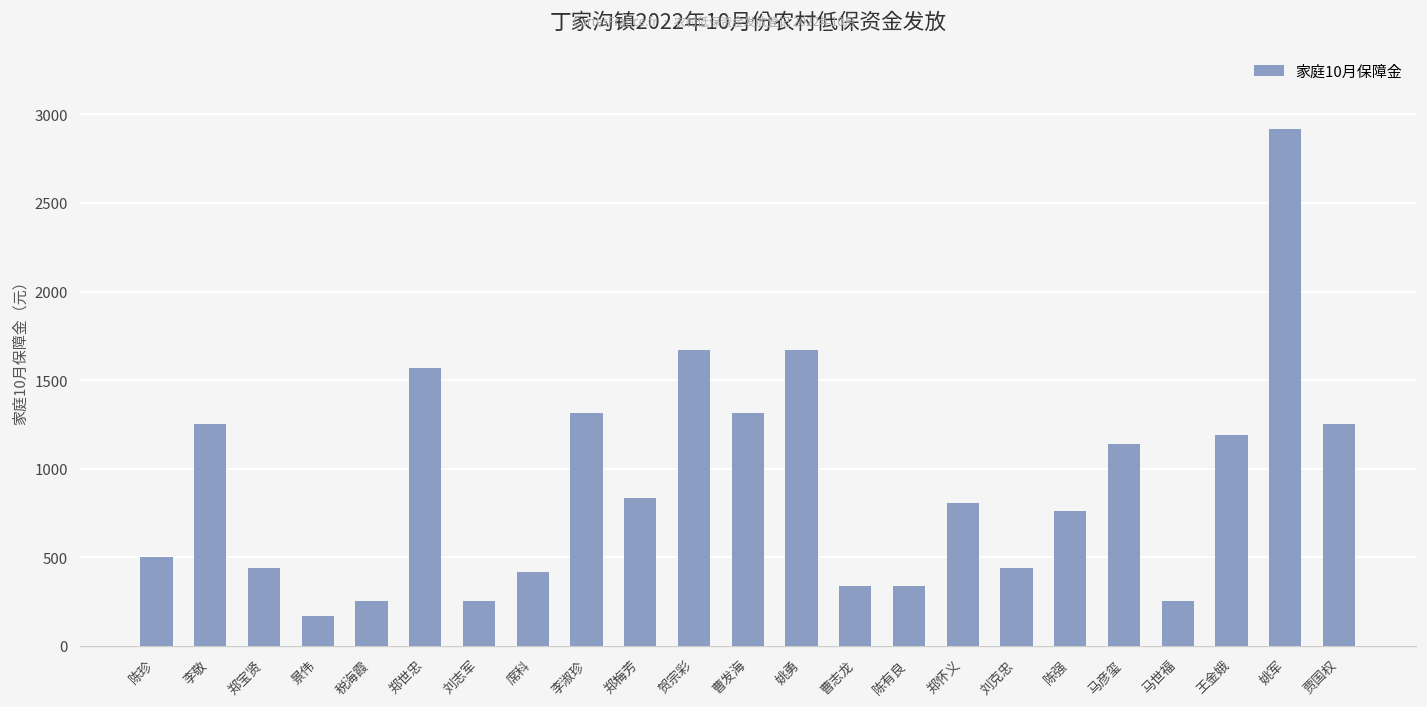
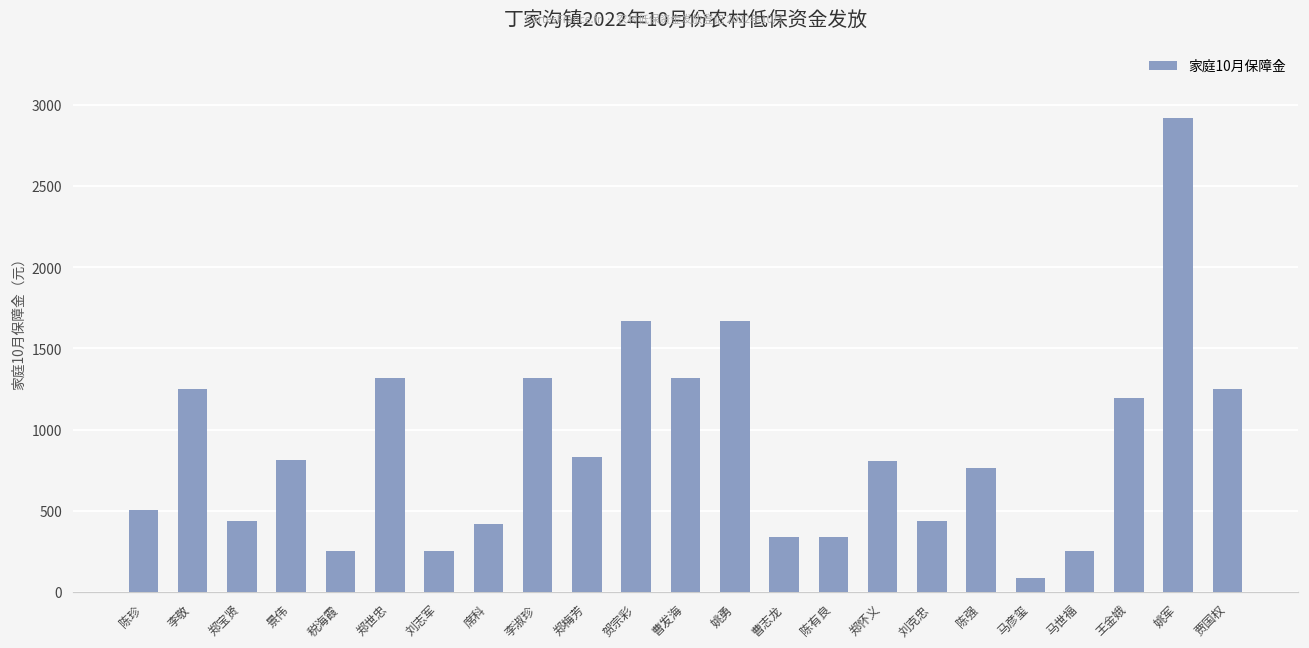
景伟: 170 -> 810
郑世忠: 1570 -> 1320
马彦玺: 1140 -> 80
